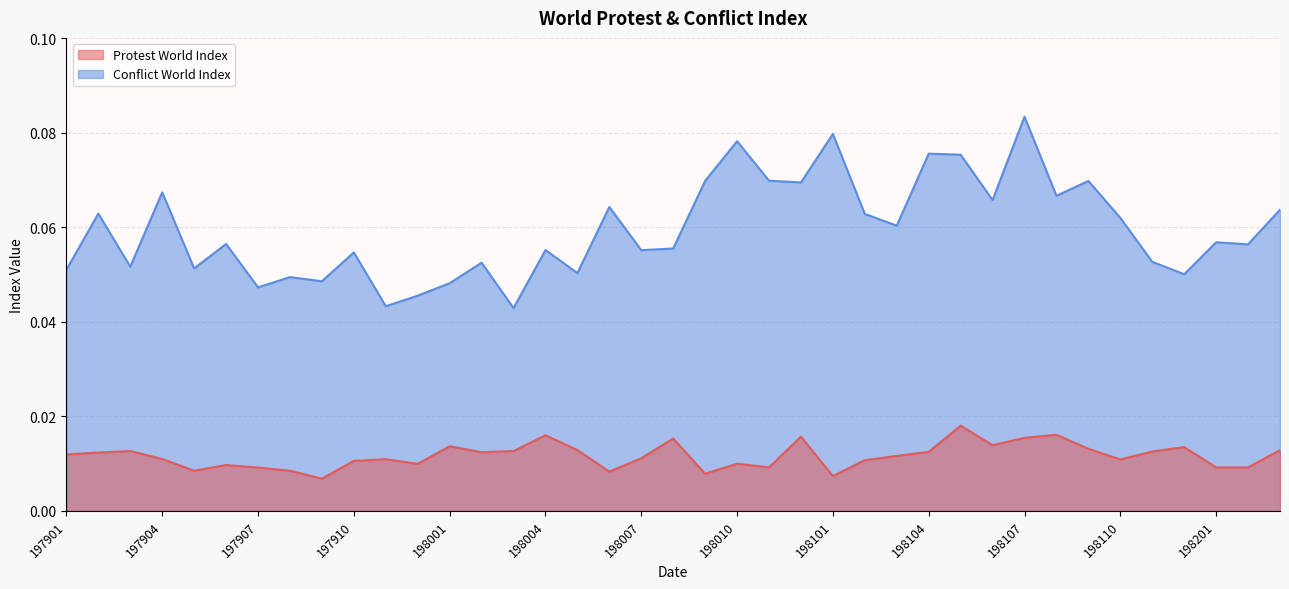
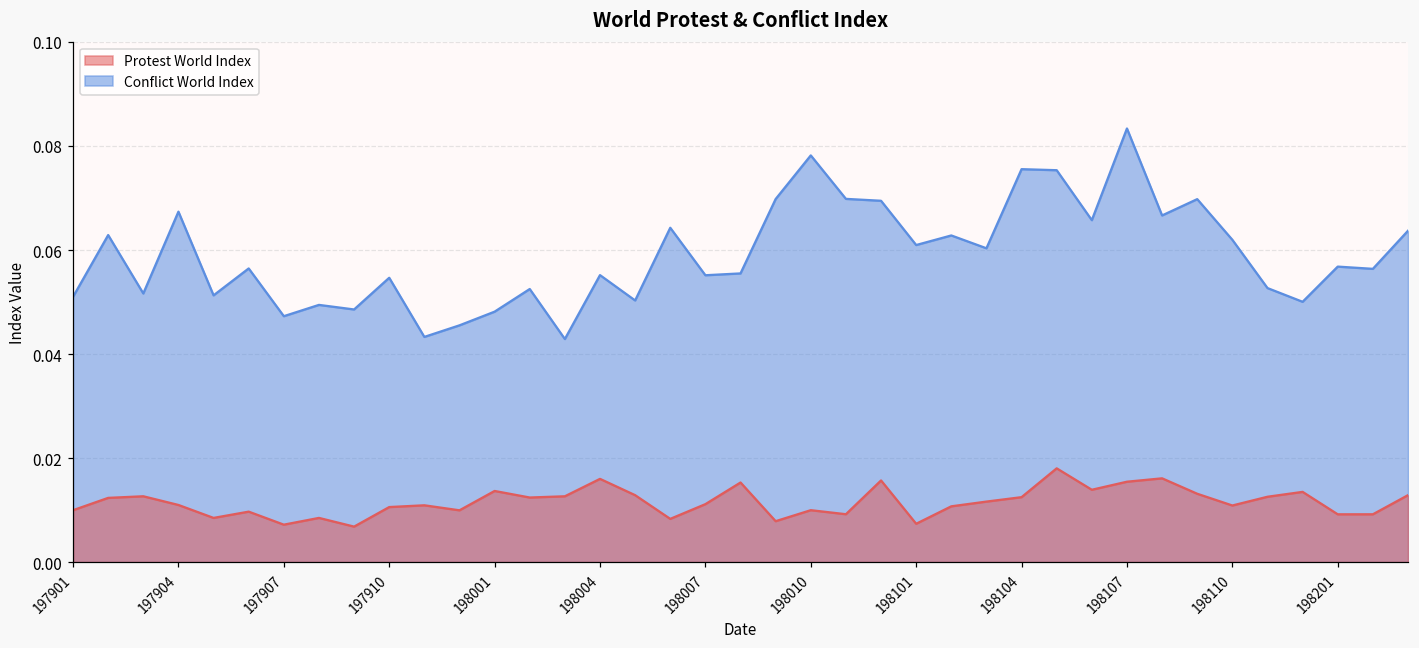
Protest World Index, 197901: 0.012 -> 0.010
Protest World Index, 197907: 0.009 -> 0.007
Conflict World Index, 198101: 0.080 -> 0.061
